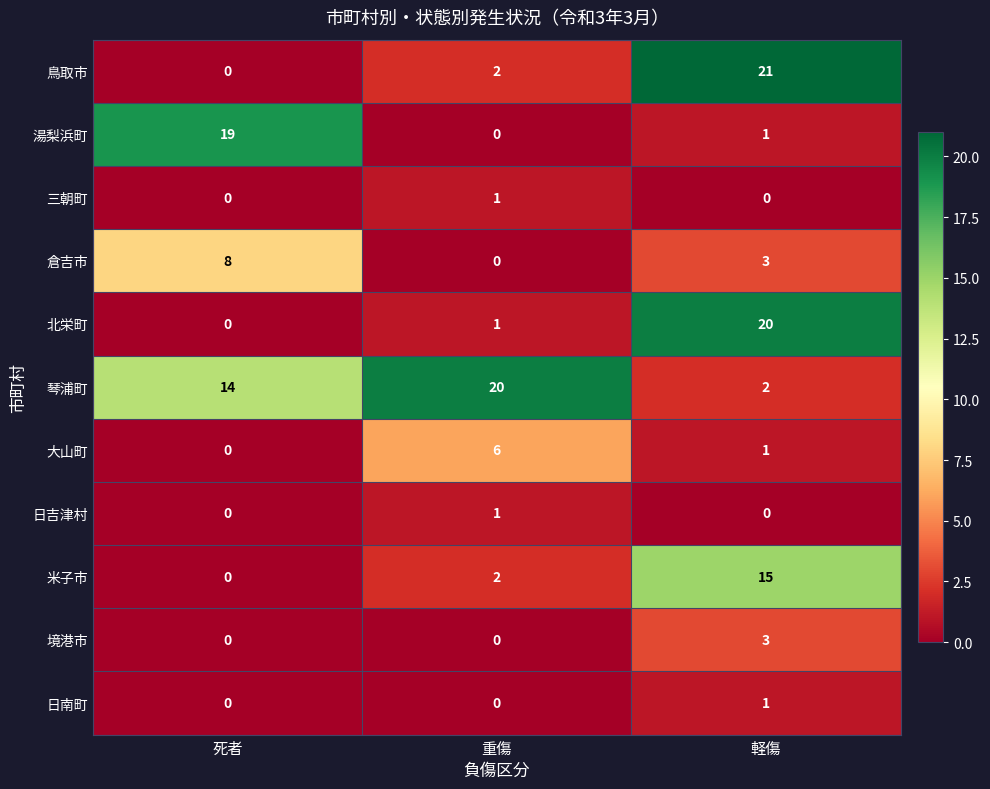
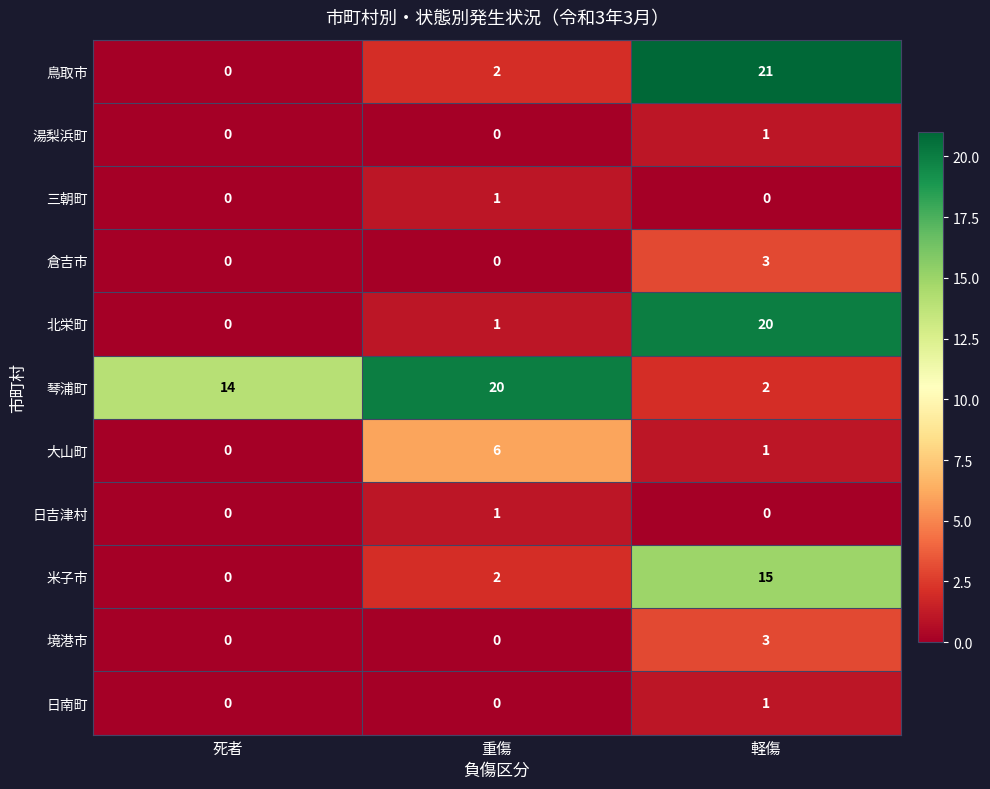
湯梨浜町, 死者: 19 -> 0
倉吉市, 死者: 8 -> 0
